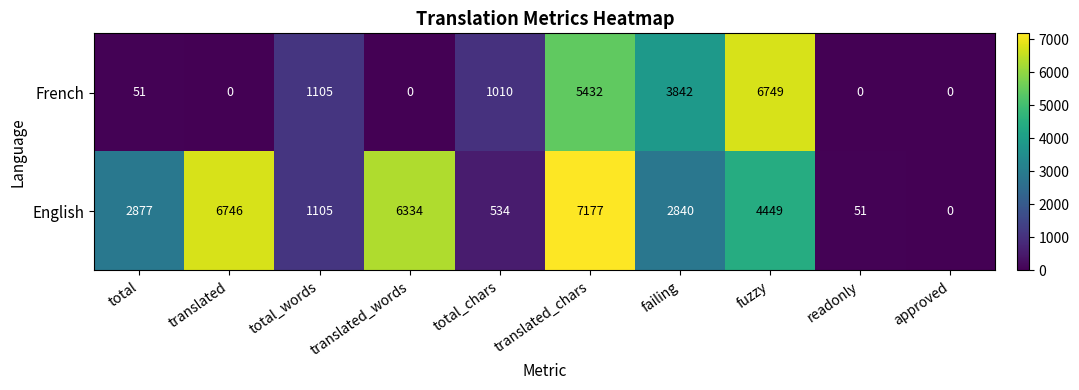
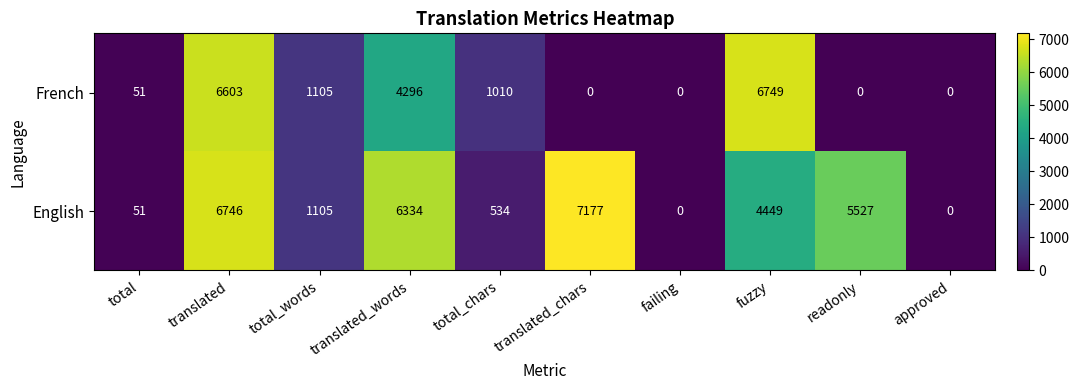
French, translated: 0 -> 6603
French, translated_words: 0 -> 4296
French, translated_chars: 5432 -> 0
French, failing: 3842 -> 0
English, total: 2877 -> 51
English, failing: 2840 -> 0
English, readonly: 51 -> 5527
